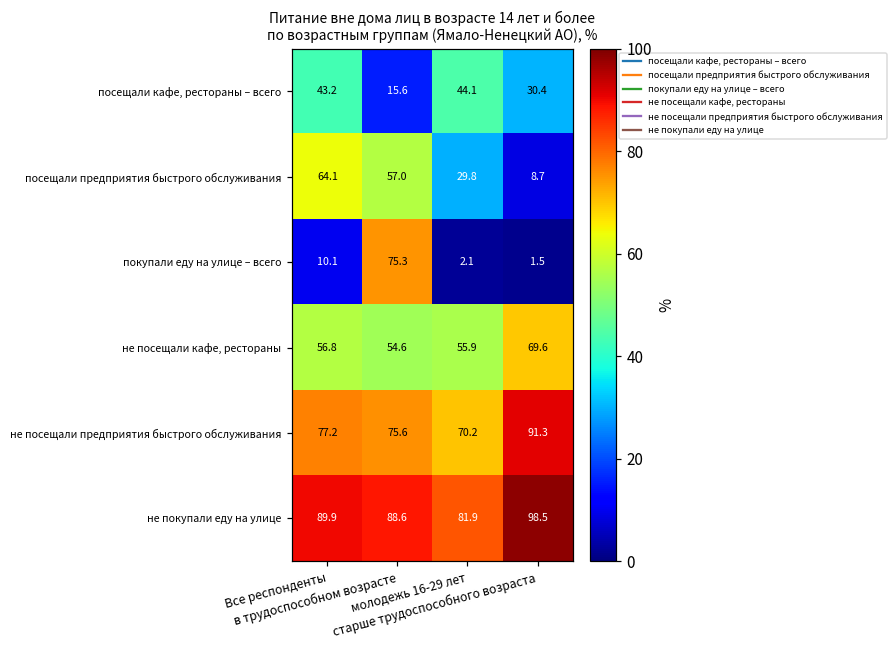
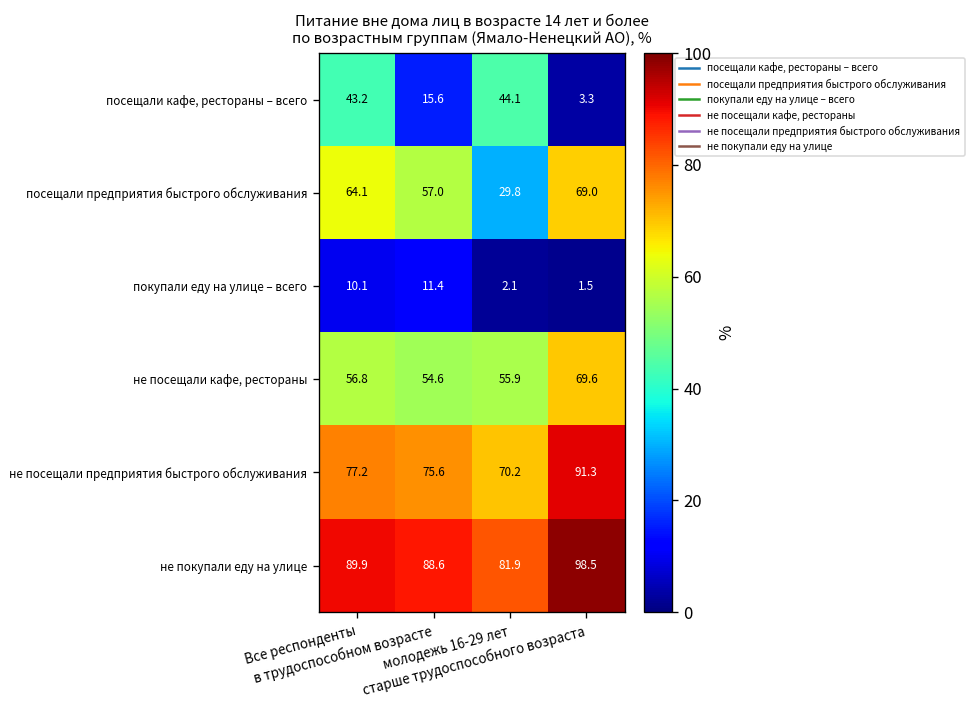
посещали кафе, рестораны – всего, старше трудоспособного возраста: 30.4 -> 3.3
посещали предприятия быстрого обслуживания, старше трудоспособного возраста: 8.7 -> 69.0
покупали еду на улице – всего, в трудоспособном возрасте: 75.3 -> 11.4
